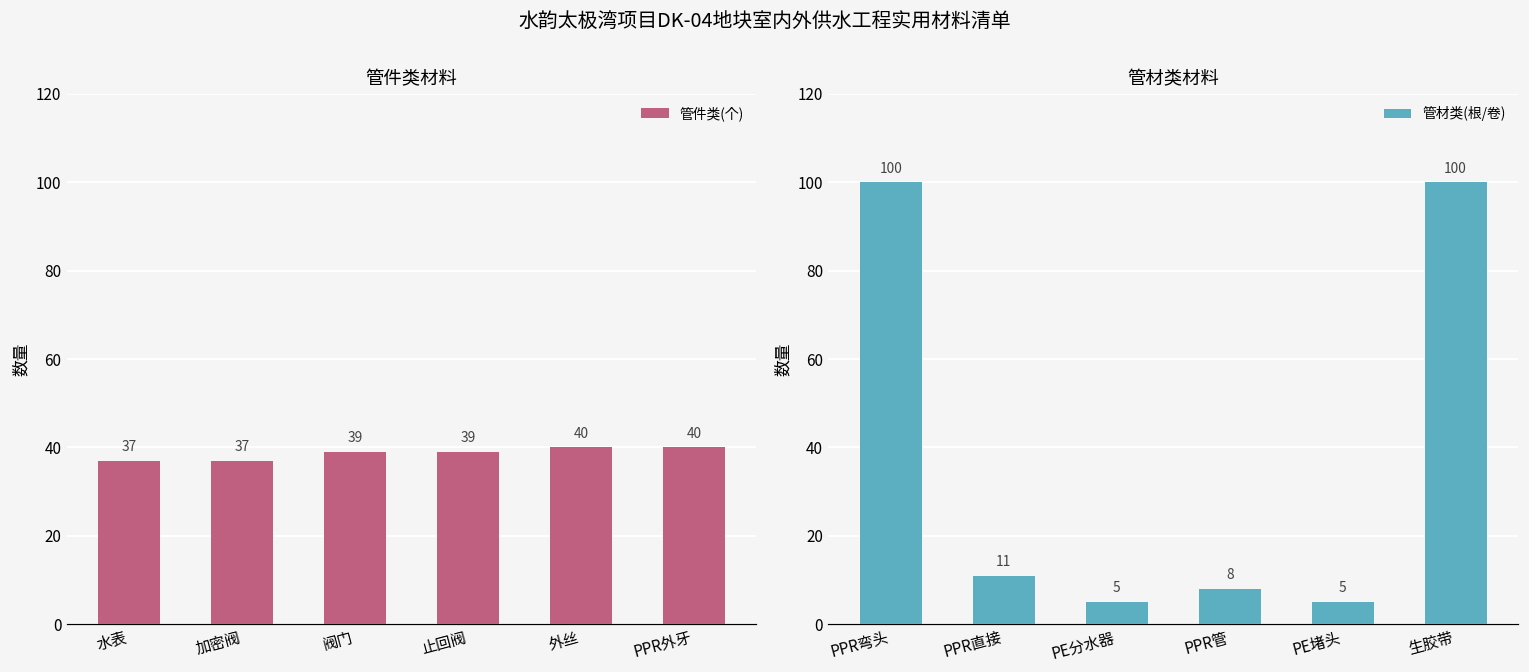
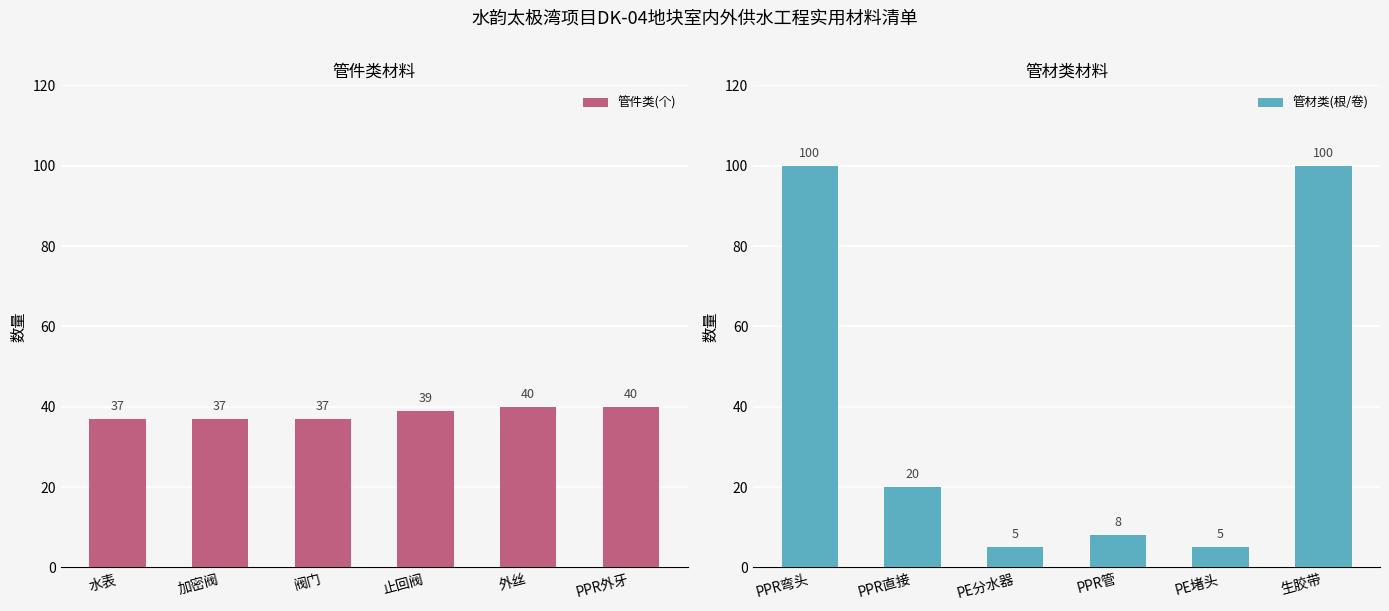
管件类材料, 阀门: 39 -> 37
管材类材料, PPR直接: 11 -> 20
